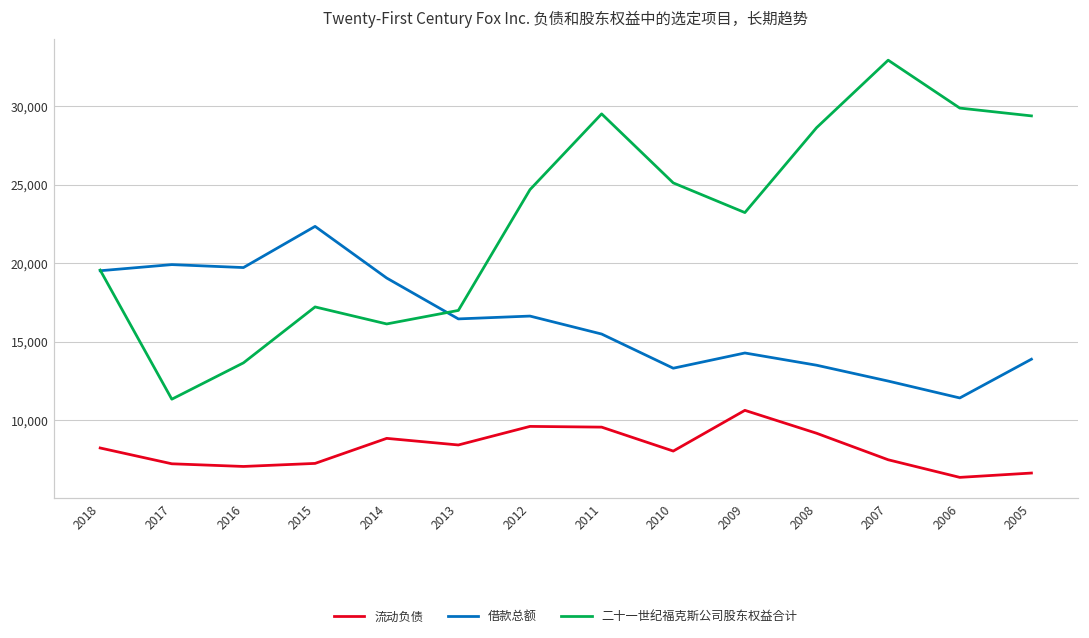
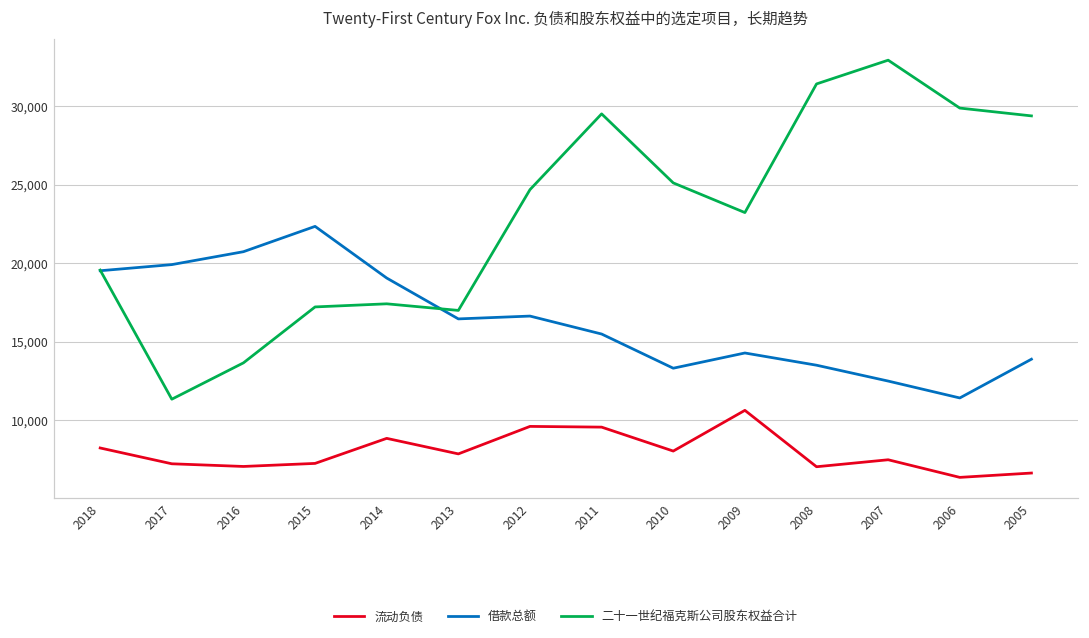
借款总额, 2016: 19,700 -> 20,700
二十一世纪福克斯公司股东权益合计, 2014: 16,100 -> 17,400
流动负债, 2013: 8,400 -> 7,900
流动负债, 2008: 9,200 -> 7,000
二十一世纪福克斯公司股东权益合计, 2008: 28,600 -> 31,400
